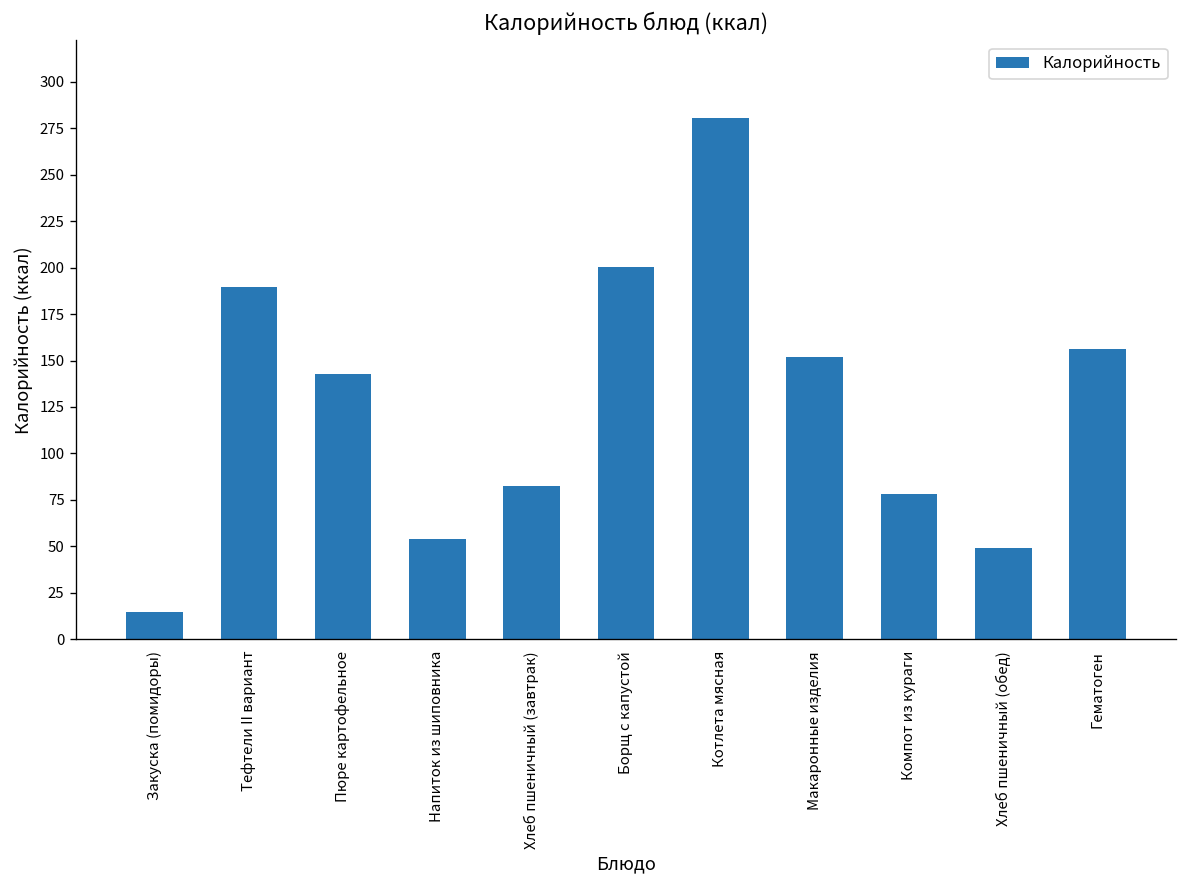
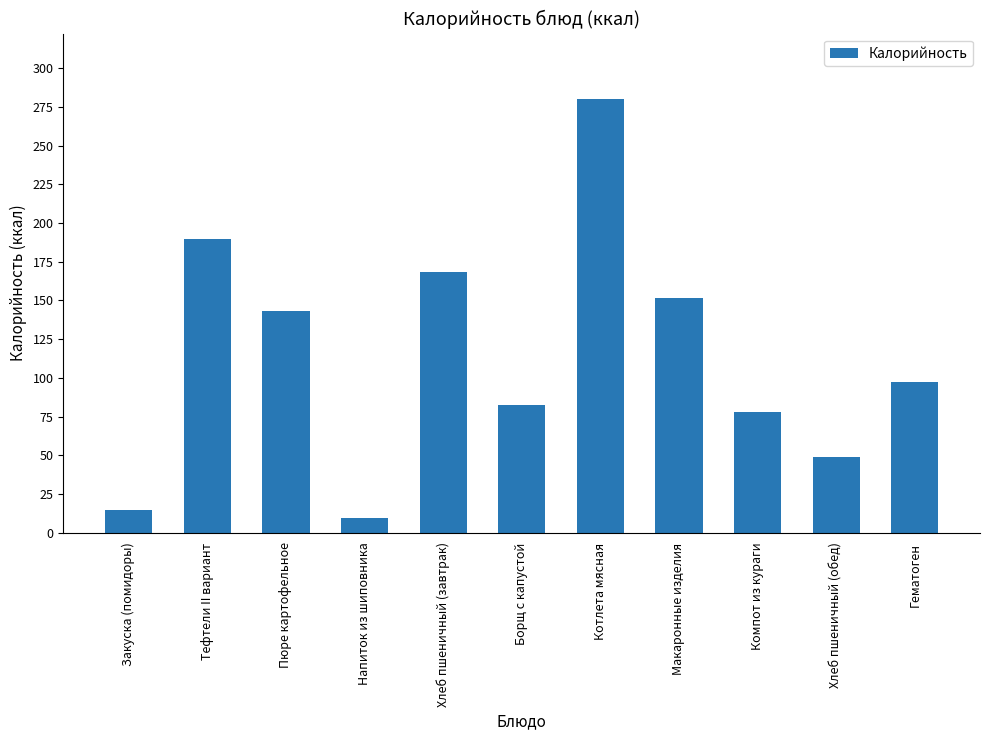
Напиток из шиповника: 54 -> 9
Хлеб пшеничный (завтрак): 83 -> 169
Борщ с капустой: 200 -> 82
Гематоген: 156 -> 97
